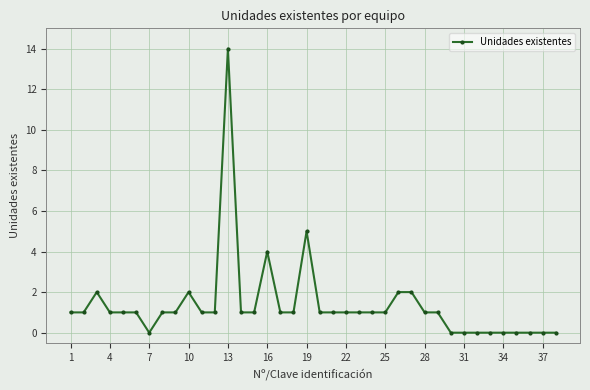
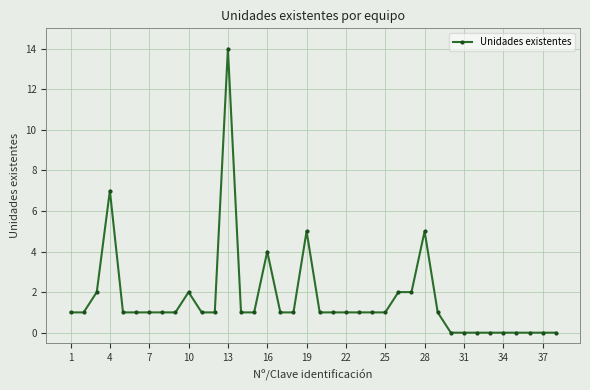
4: 1 -> 7
7: 0 -> 1
28: 1 -> 5
